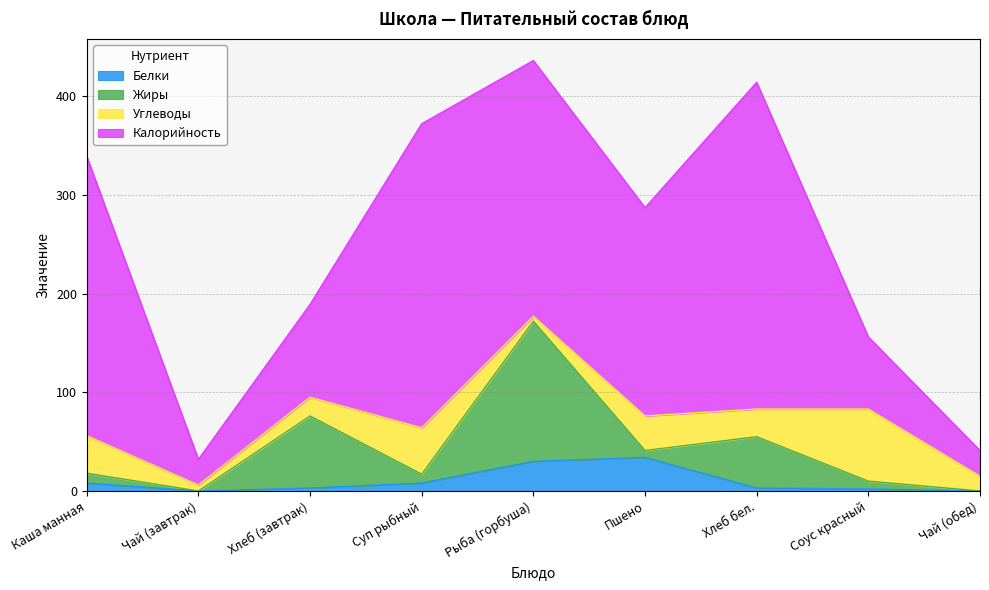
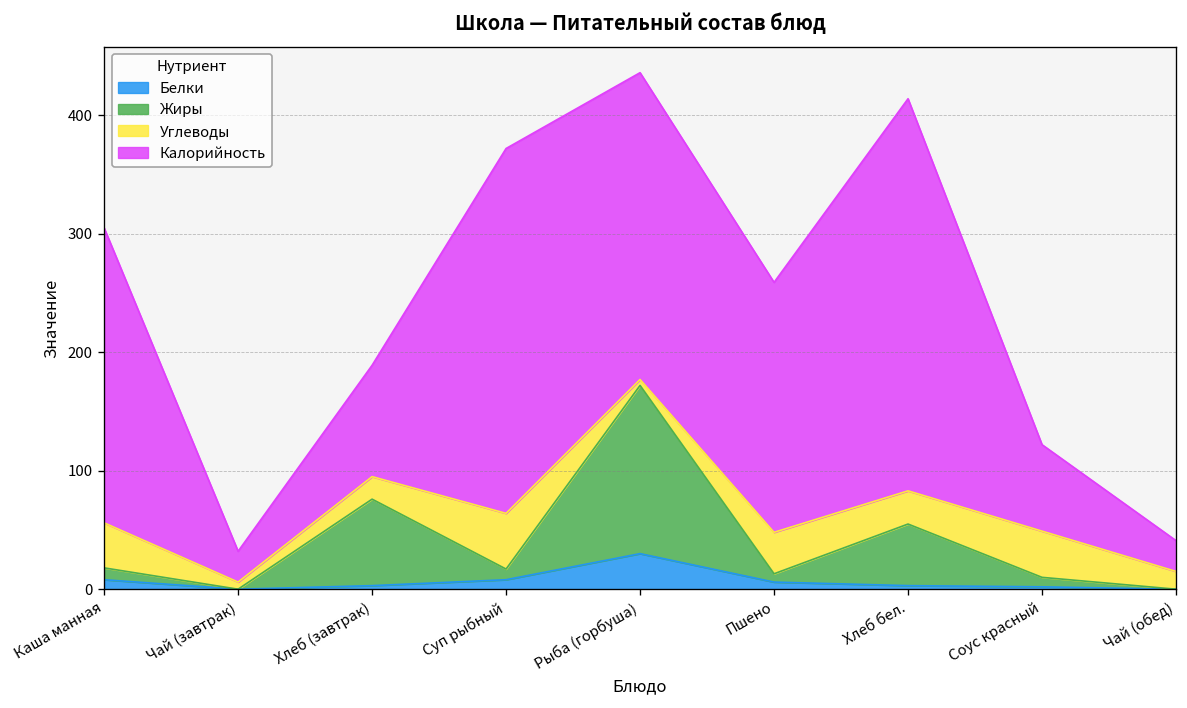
Калорийность, Каша манная: 280 -> 250
Белки, Пшено: 30 -> 10
Углеводы, Соус красный: 70 -> 40
